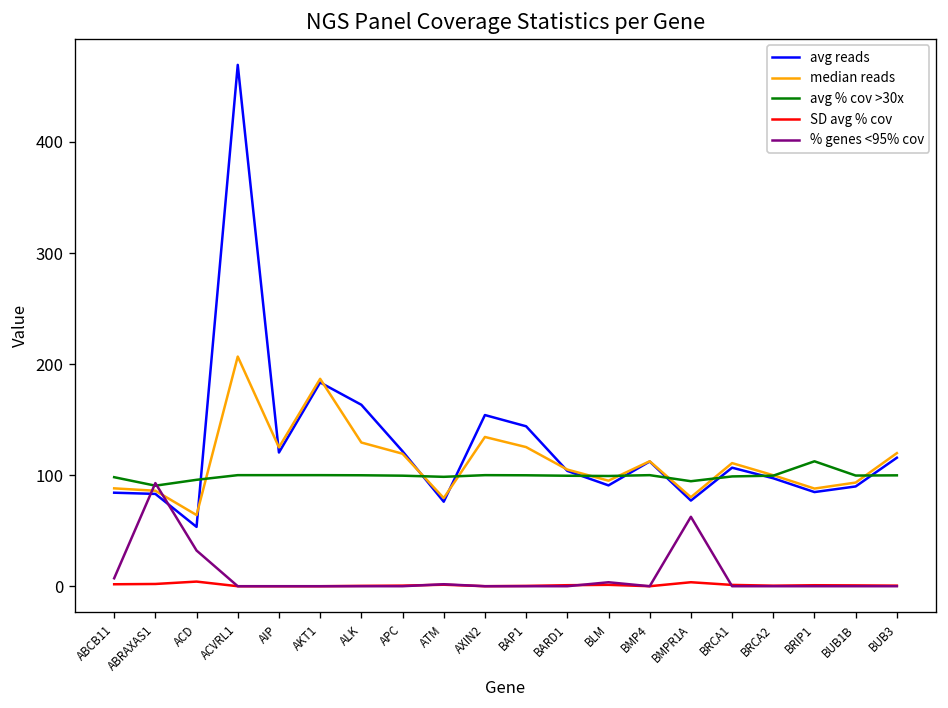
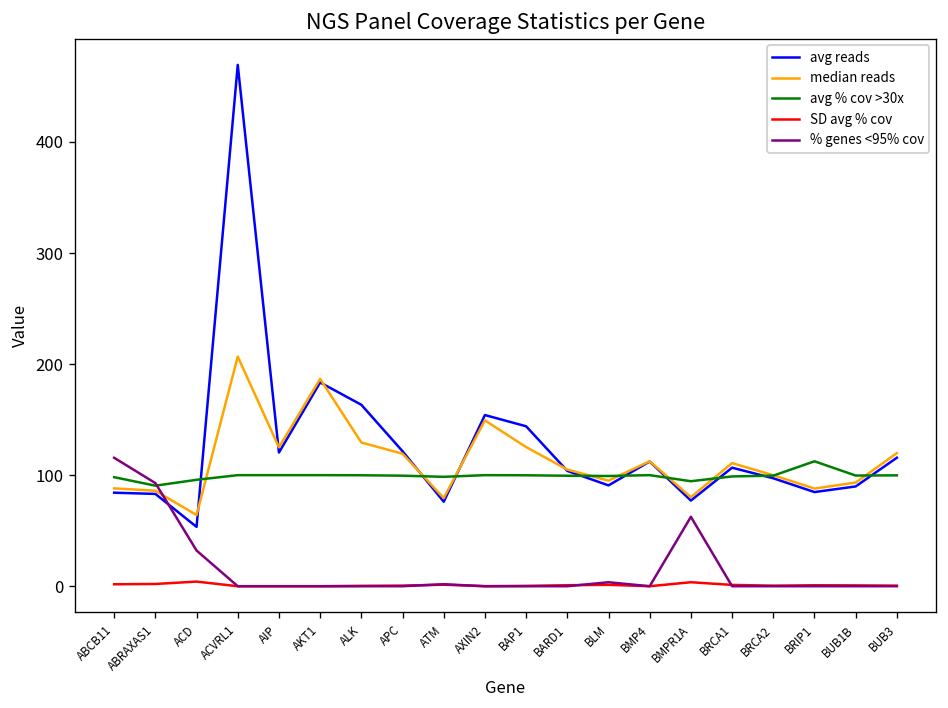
% genes <95% cov, ABCB11: 10 -> 120
median reads, AXIN2: 130 -> 150
